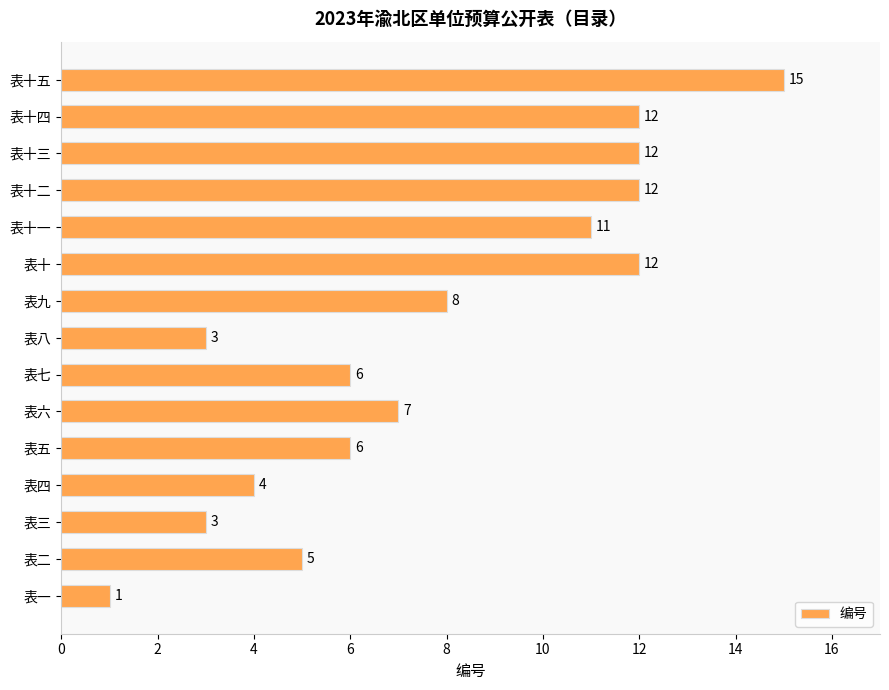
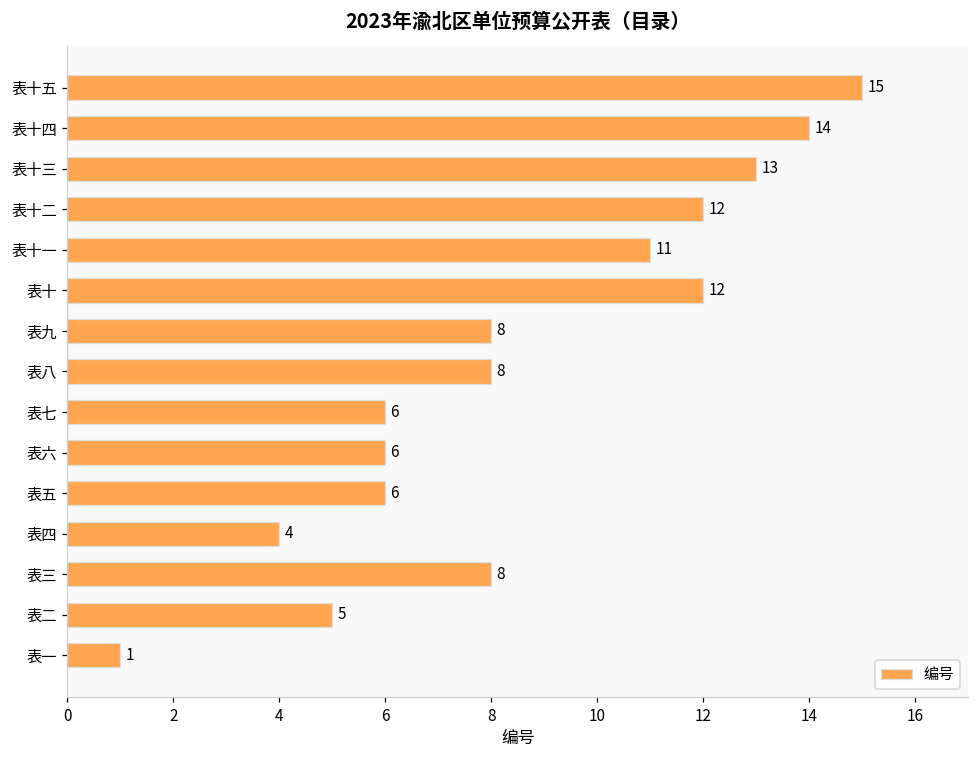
表十四: 12 -> 14
表十三: 12 -> 13
表八: 3 -> 8
表六: 7 -> 6
表三: 3 -> 8
